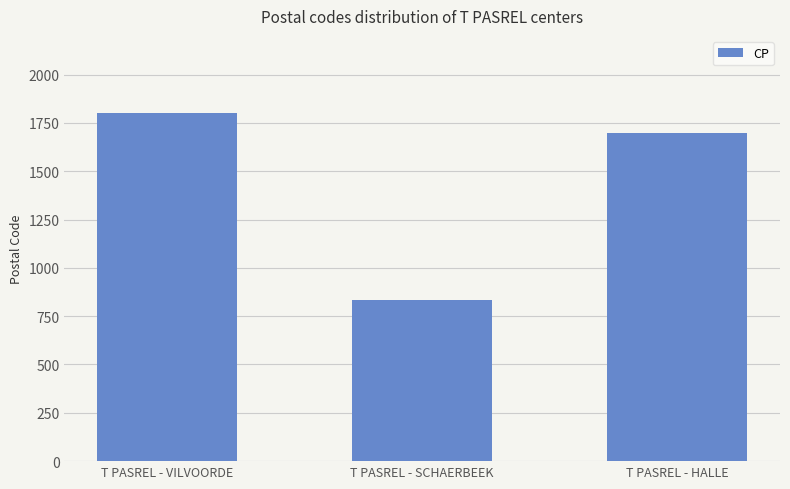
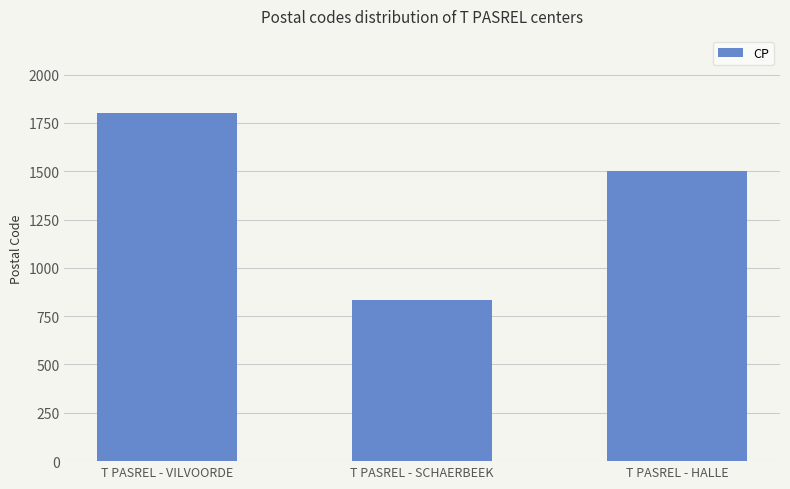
T PASREL - HALLE: 1700 -> 1500
